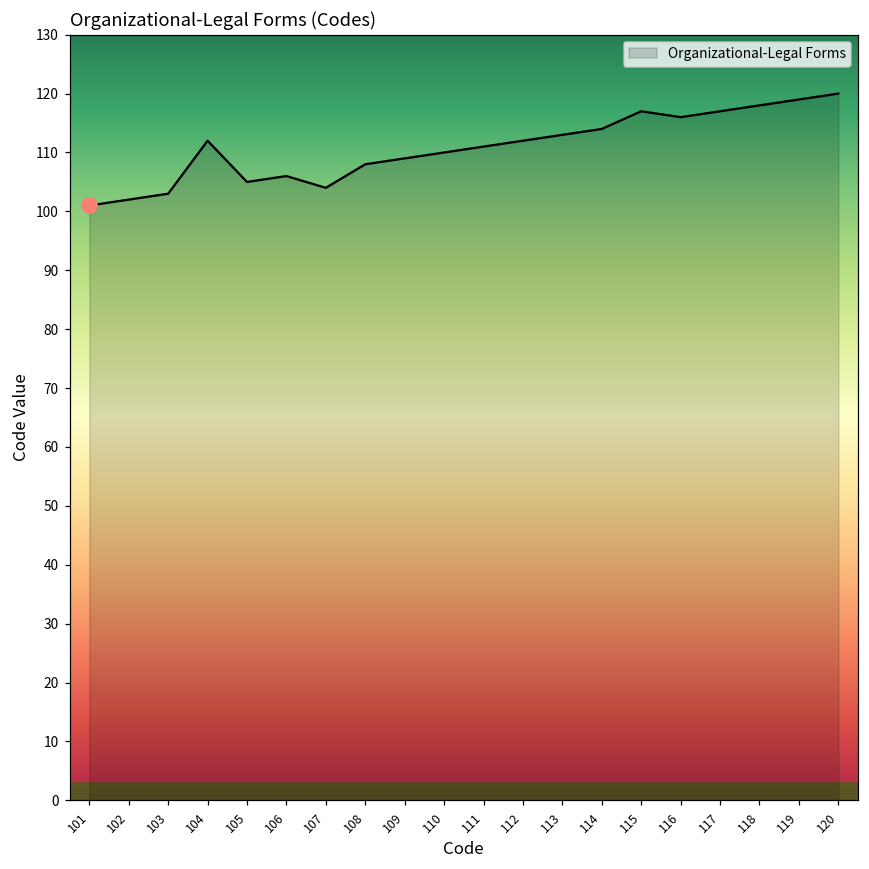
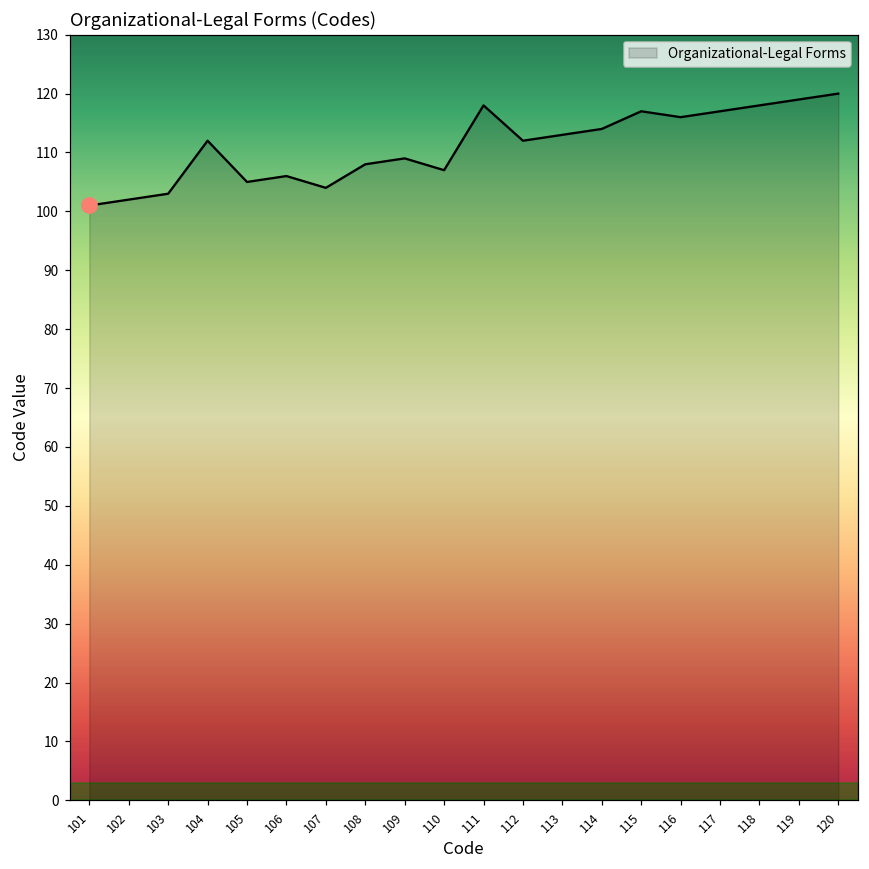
Organizational-Legal Forms, 110: 110 -> 107
Organizational-Legal Forms, 111: 111 -> 118
